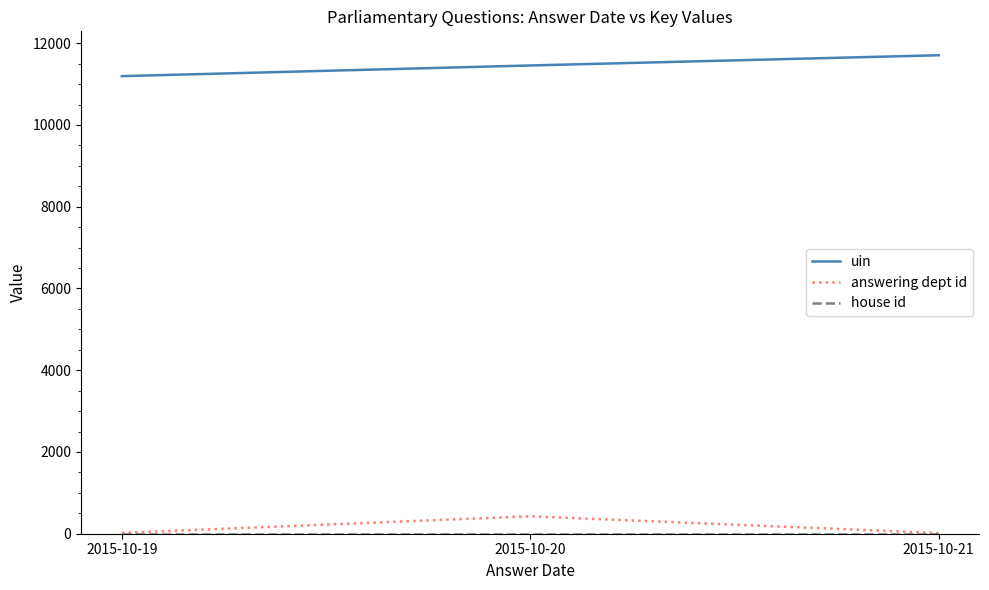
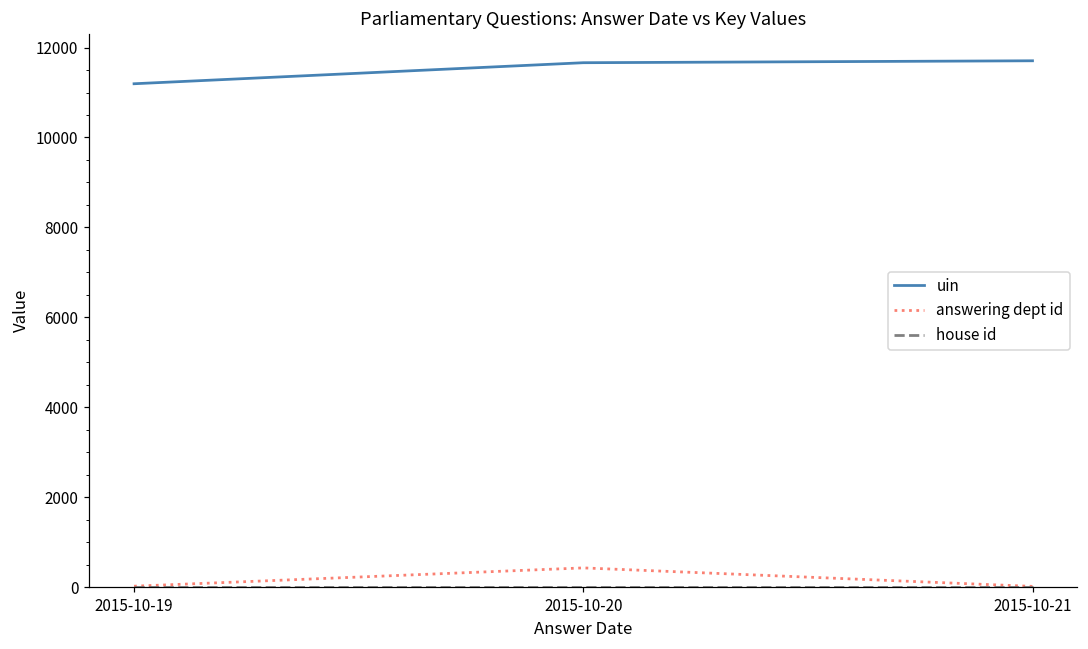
uin, 2015-10-20: 11500 -> 11700
